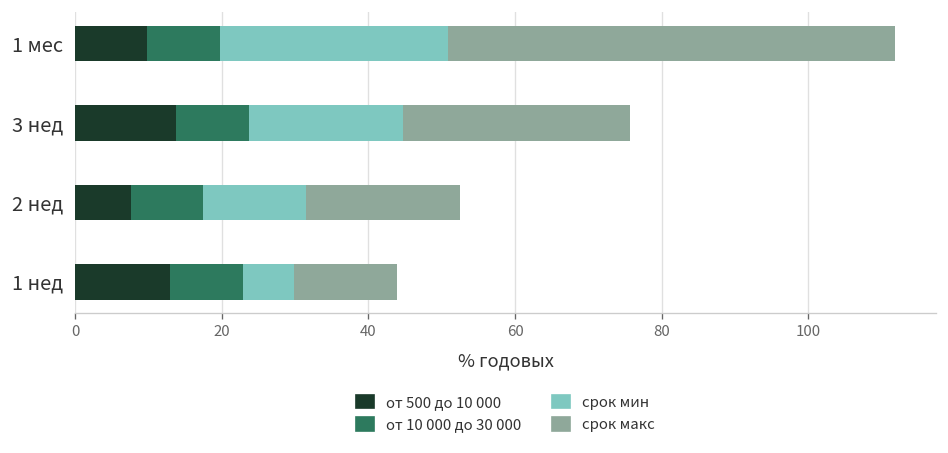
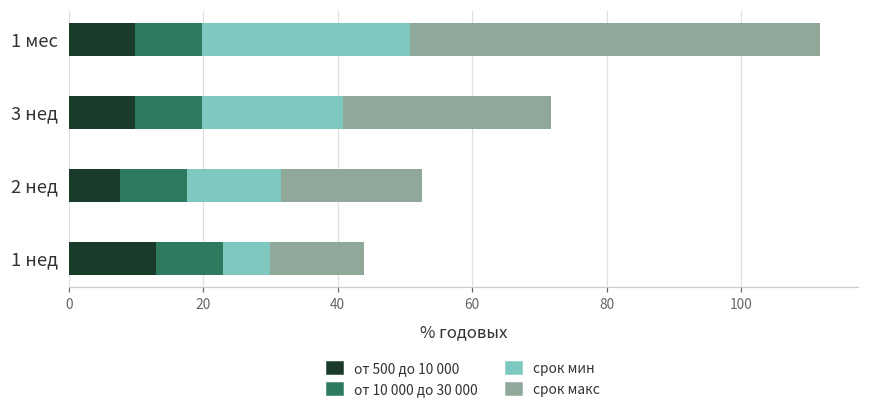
от 500 до 10 000, 3 нед: 14 -> 10
